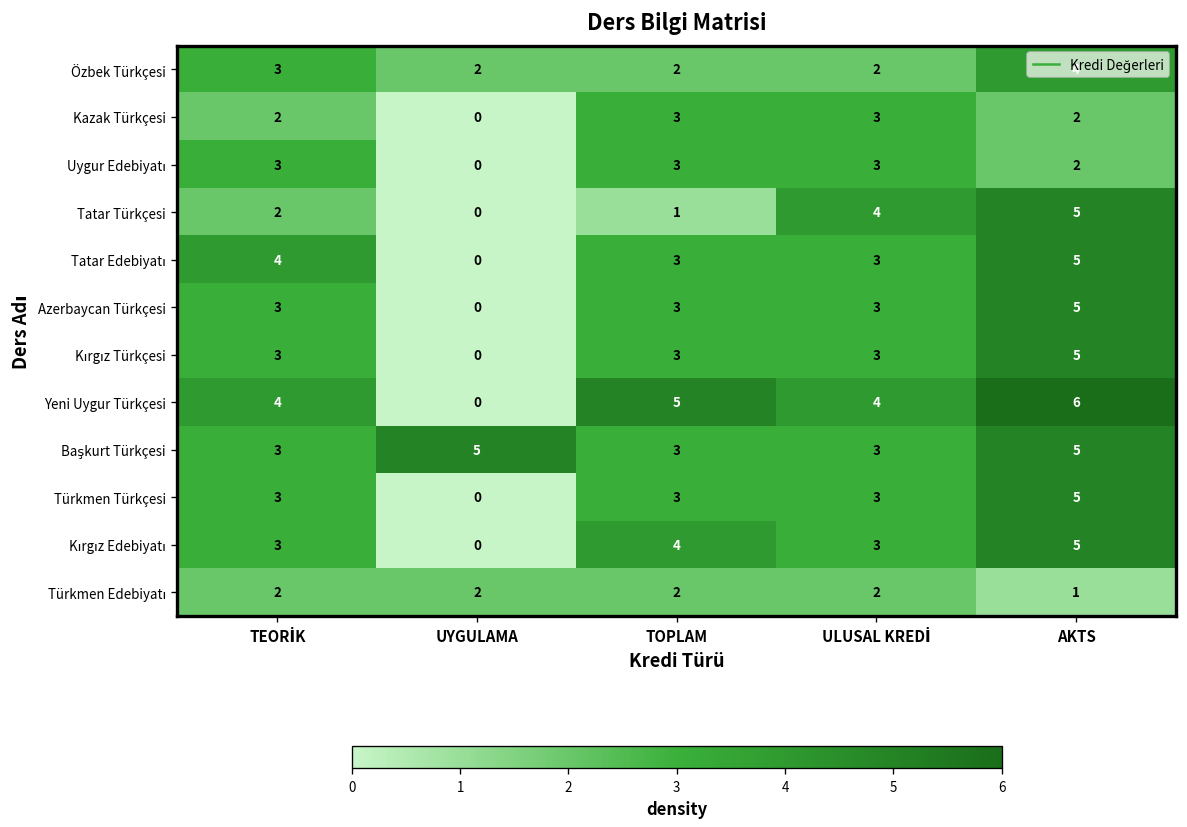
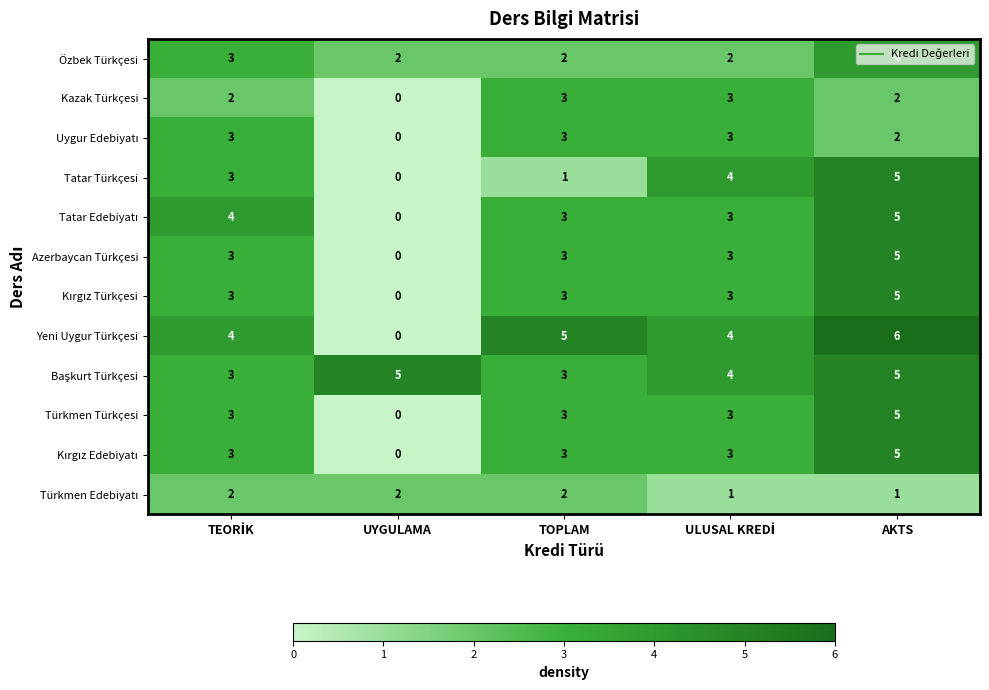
Tatar Türkçesi, TEORİK: 2 -> 3
Başkurt Türkçesi, ULUSAL KREDİ: 3 -> 4
Kırgız Edebiyatı, TOPLAM: 4 -> 3
Türkmen Edebiyatı, ULUSAL KREDİ: 2 -> 1
